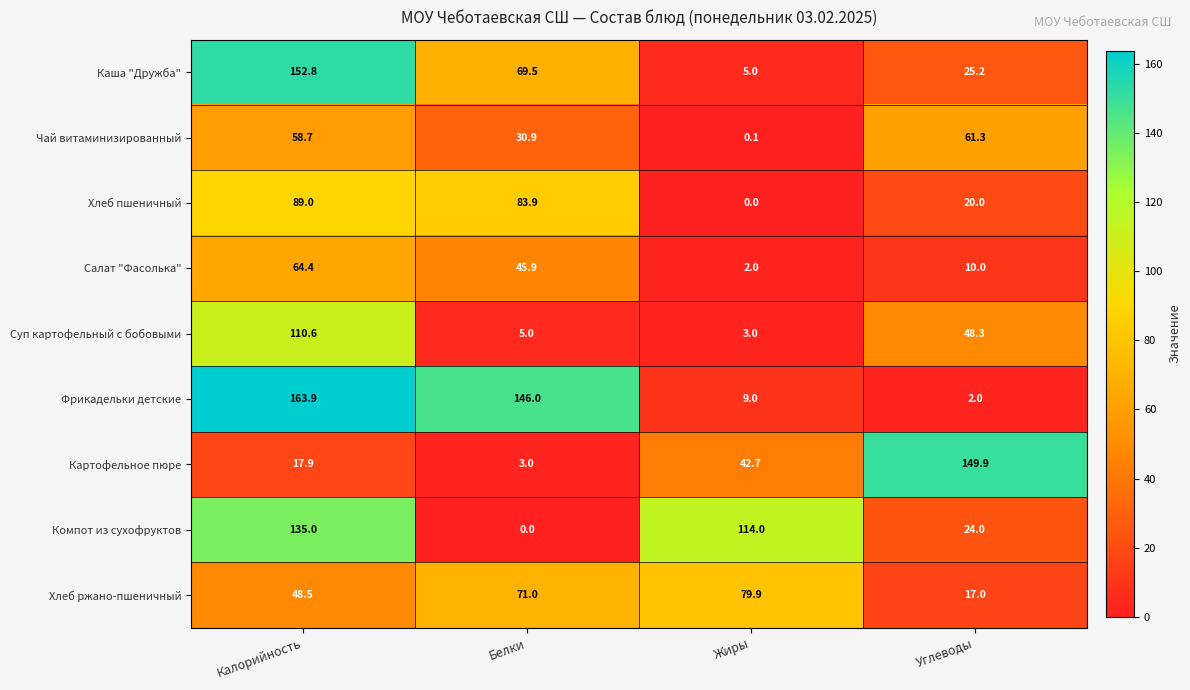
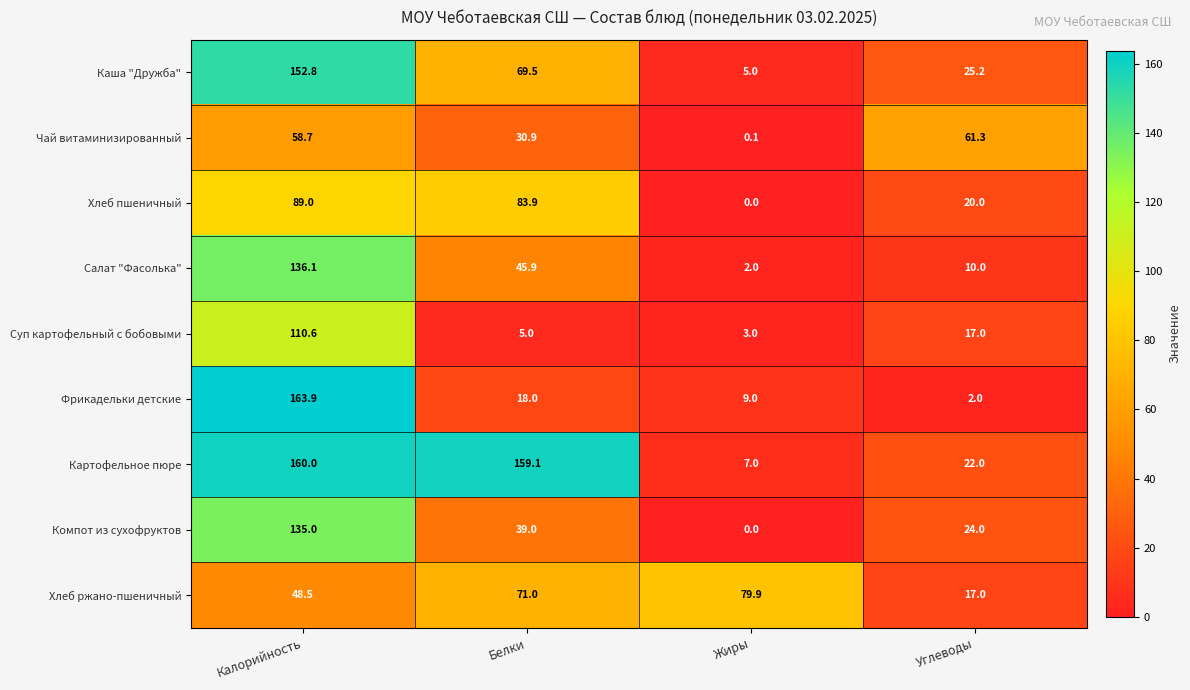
Салат "Фасолька", Калорийность: 64.4 -> 136.1
Суп картофельный с бобовыми, Углеводы: 48.3 -> 17.0
Фрикадельки детские, Белки: 146.0 -> 18.0
Картофельное пюре, Калорийность: 17.9 -> 160.0
Картофельное пюре, Белки: 3.0 -> 159.1
Картофельное пюре, Жиры: 42.7 -> 7.0
Картофельное пюре, Углеводы: 149.9 -> 22.0
Компот из сухофруктов, Белки: 0.0 -> 39.0
Компот из сухофруктов, Жиры: 114.0 -> 0.0
